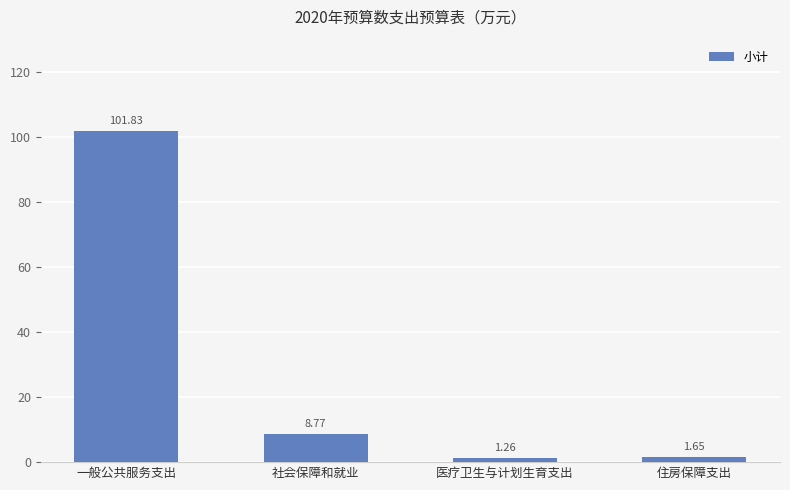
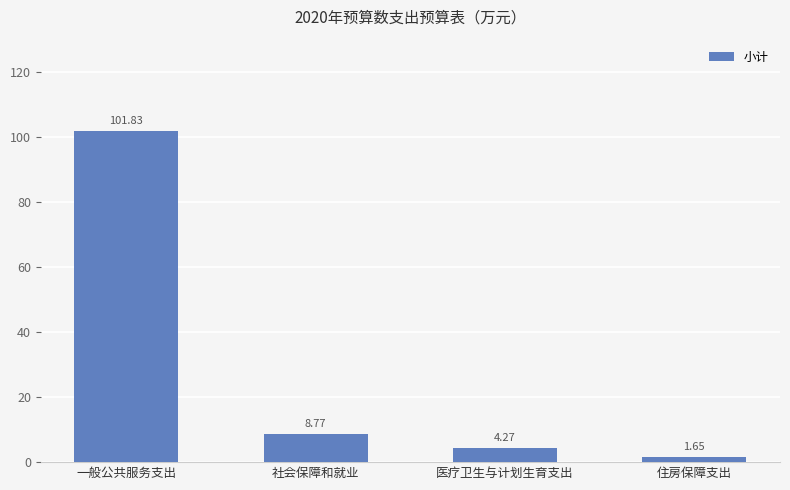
医疗卫生与计划生育支出: 1.26 -> 4.27
